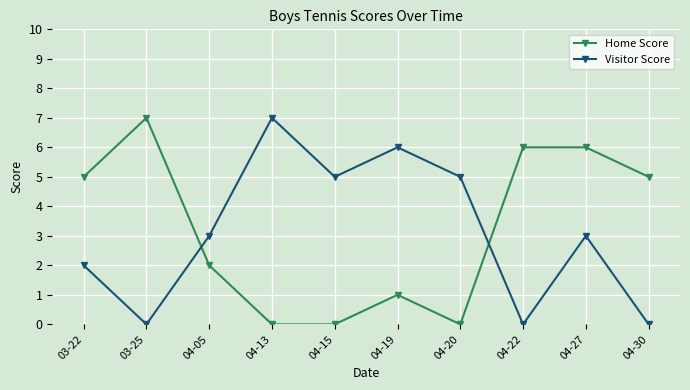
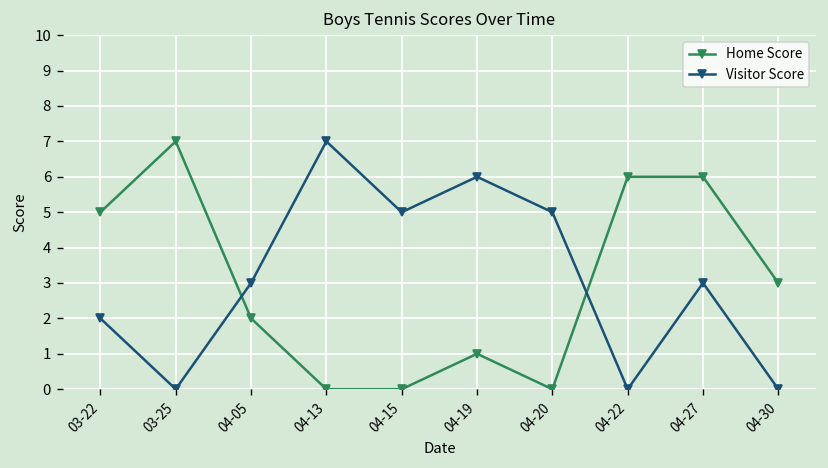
Home Score, 04-30: 5 -> 3
